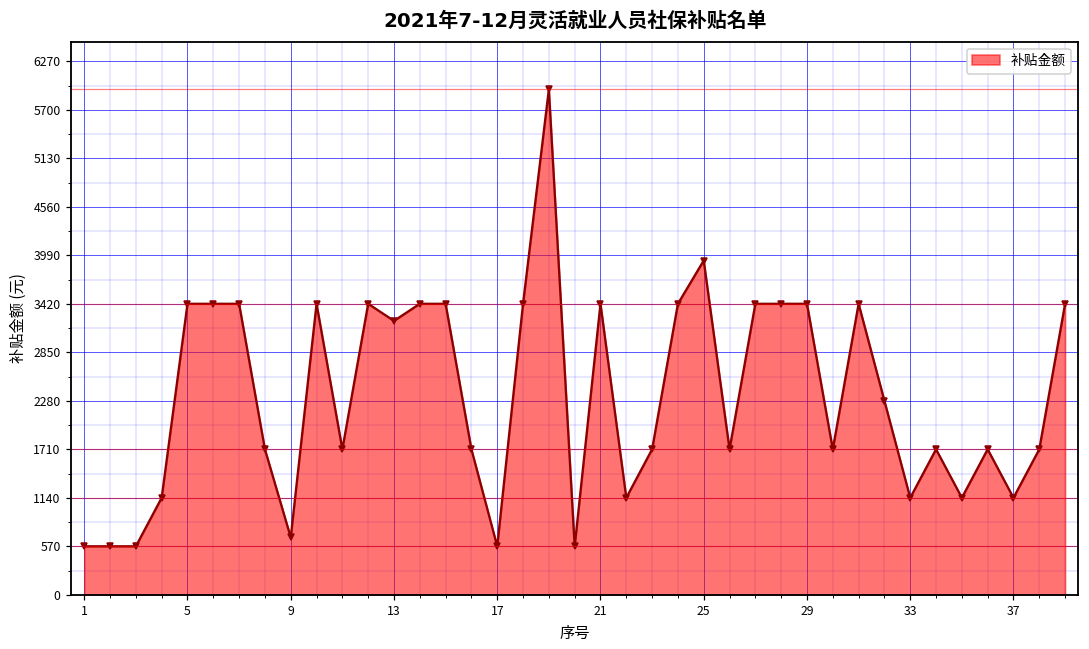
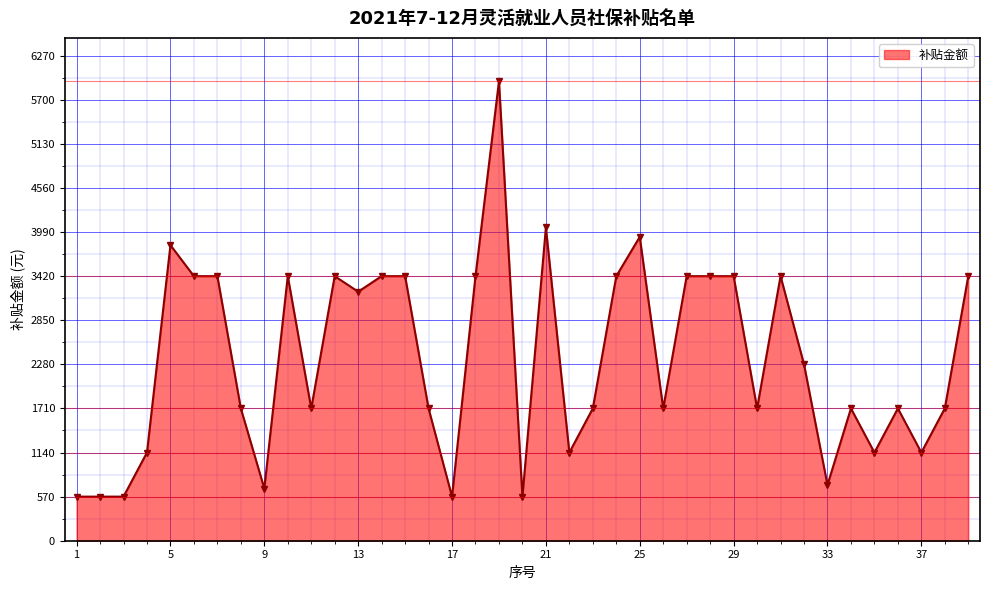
5: 3400 -> 3800
21: 3400 -> 4000
33: 1100 -> 700
